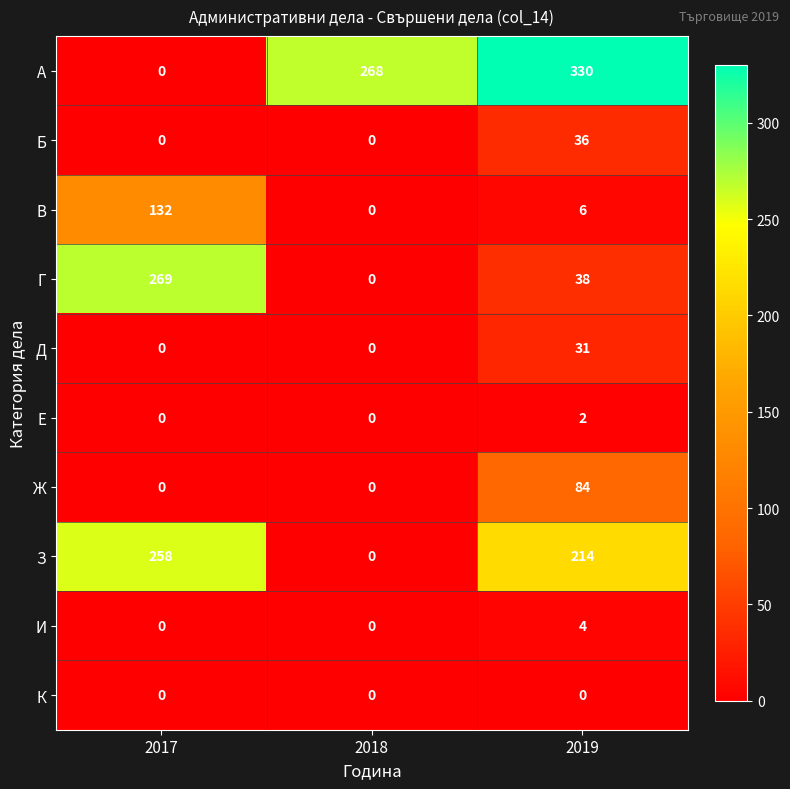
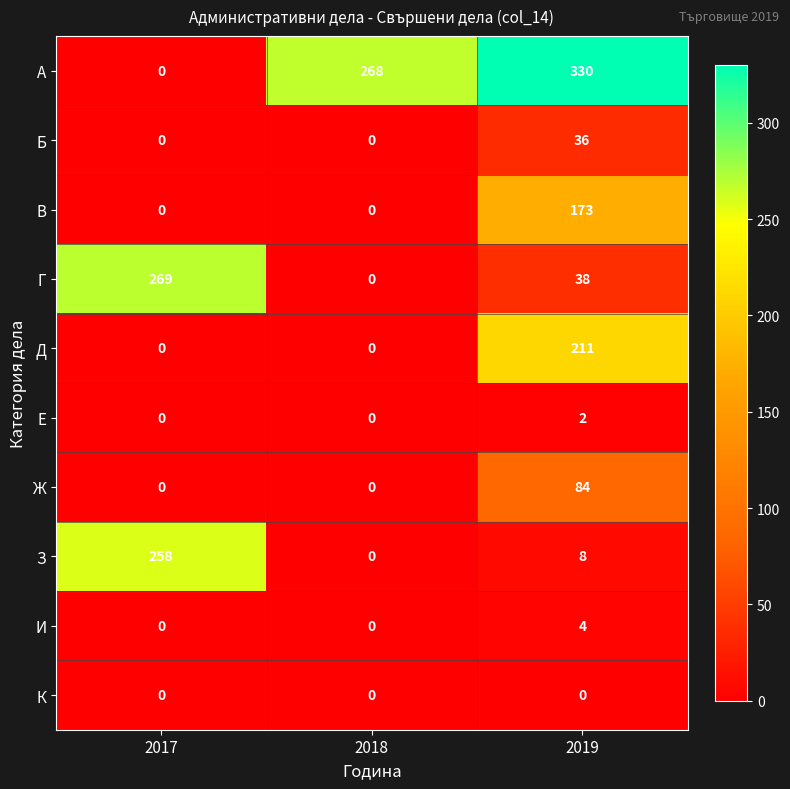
В, 2017: 132 -> 0
В, 2019: 6 -> 173
Д, 2019: 31 -> 211
З, 2019: 214 -> 8
